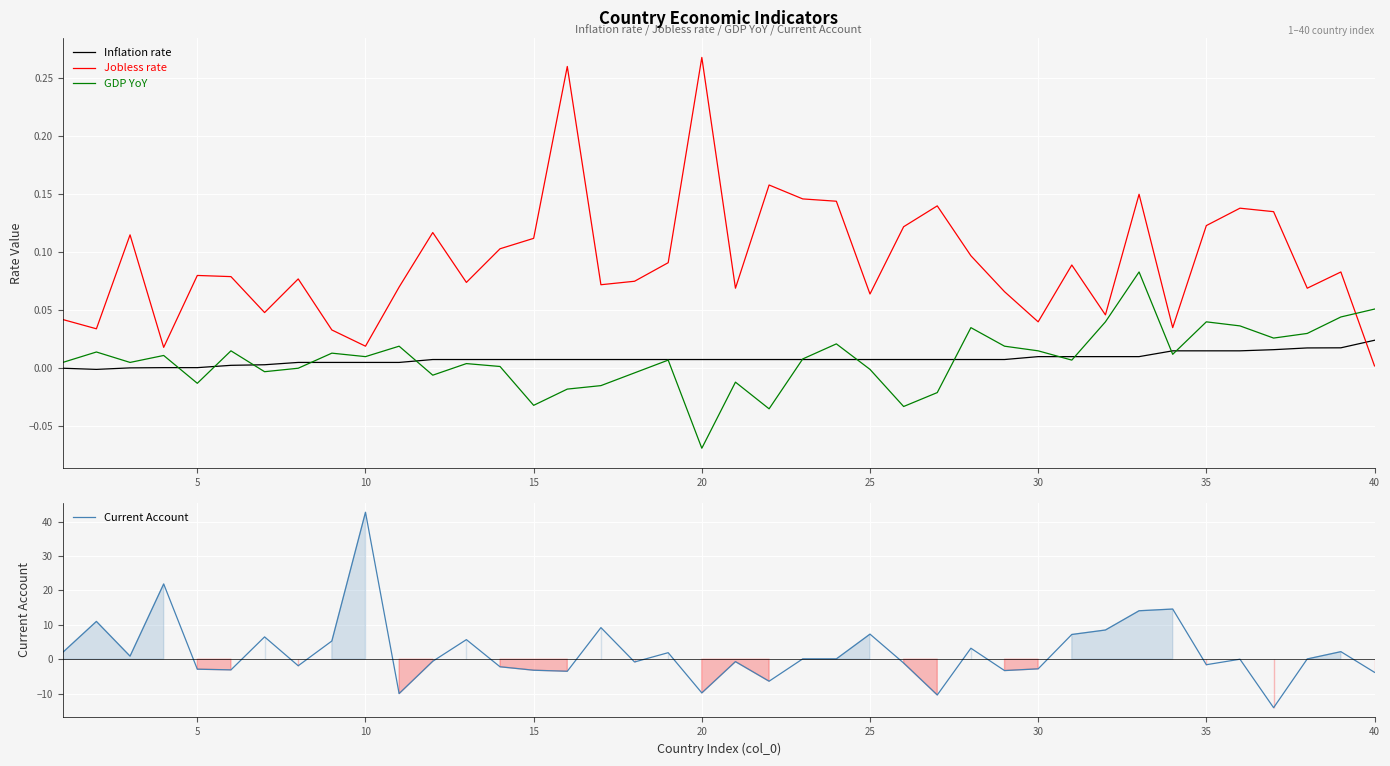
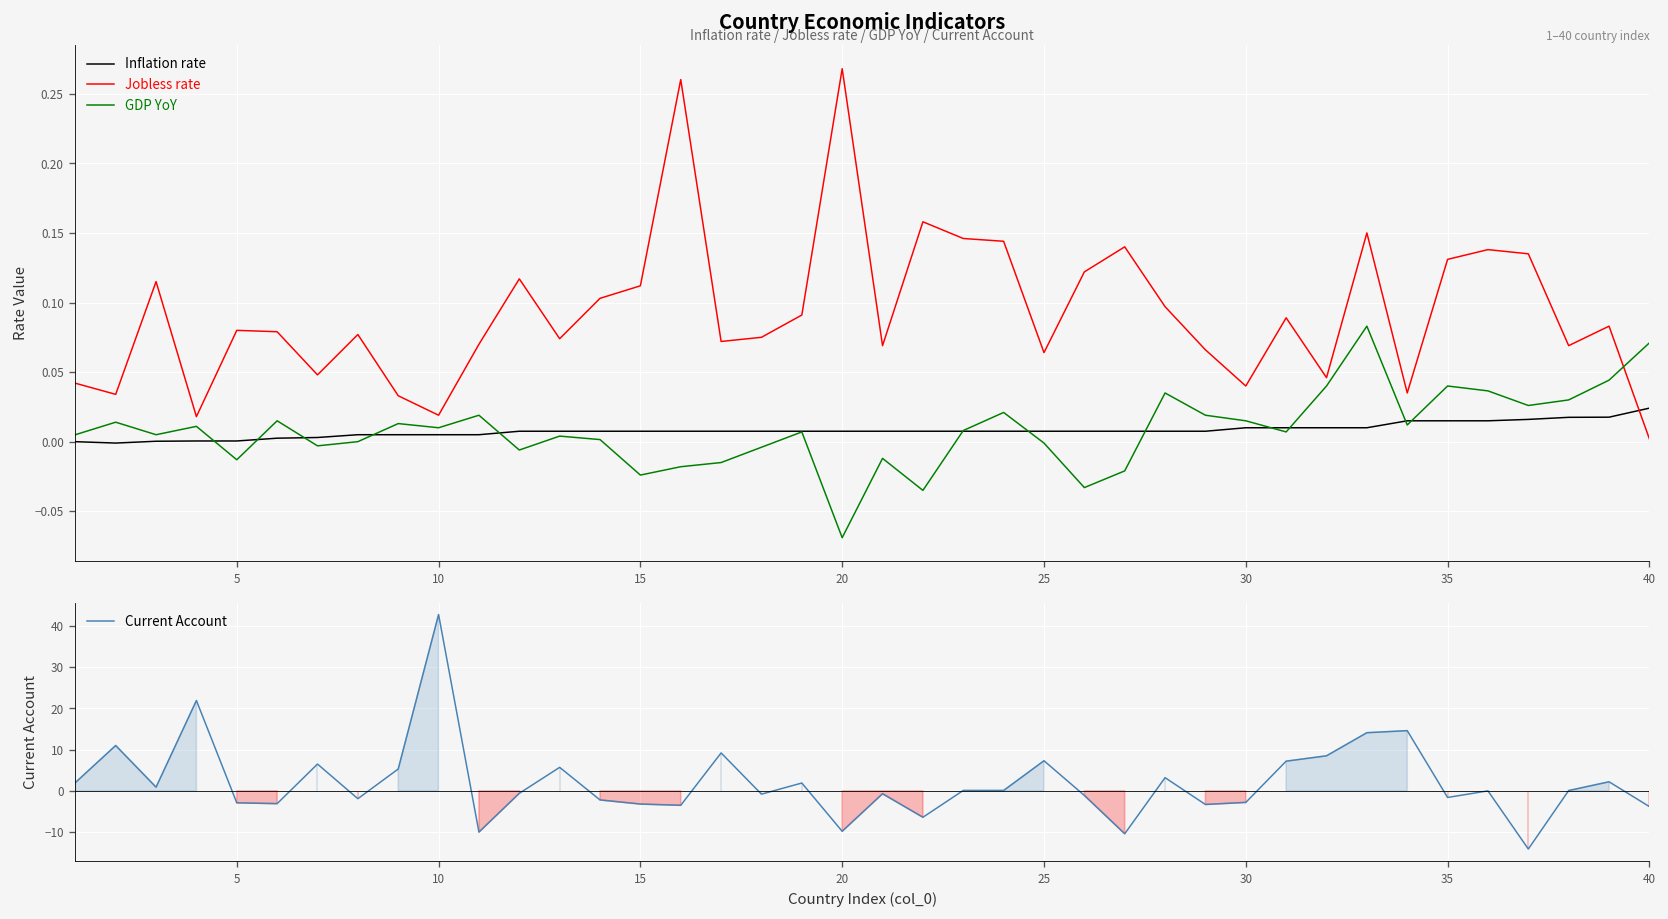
Country Economic Indicators, GDP YoY, 15: -0.032 -> -0.024
Country Economic Indicators, Jobless rate, 35: 0.123 -> 0.131
Country Economic Indicators, GDP YoY, 40: 0.051 -> 0.071
